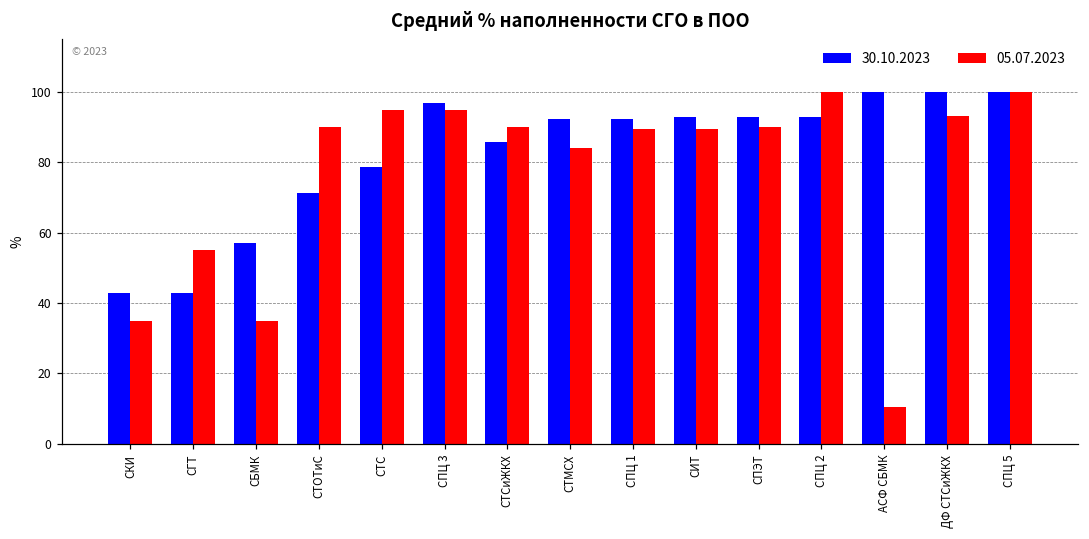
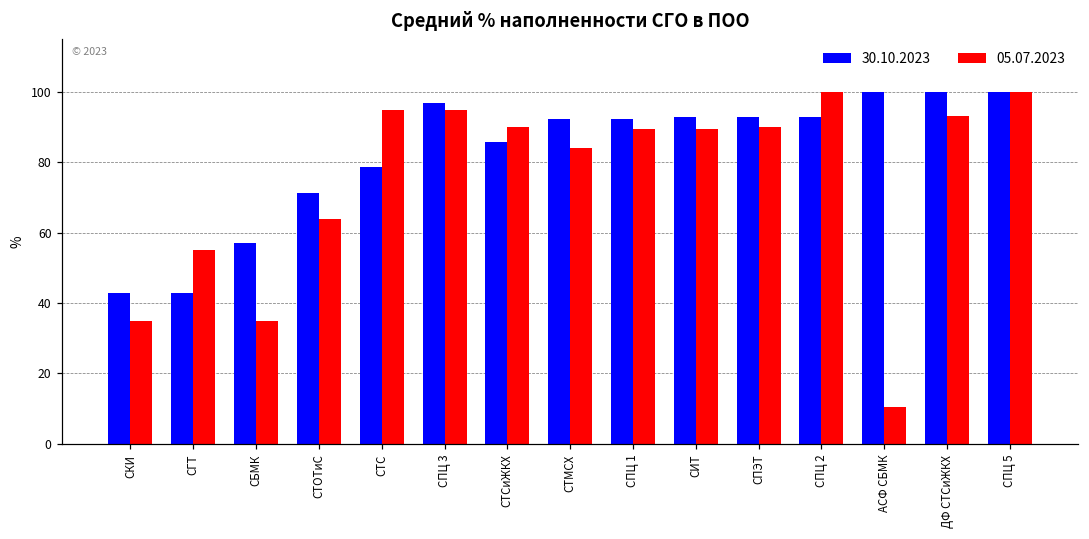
05.07.2023, СТОТиС: 90 -> 64
